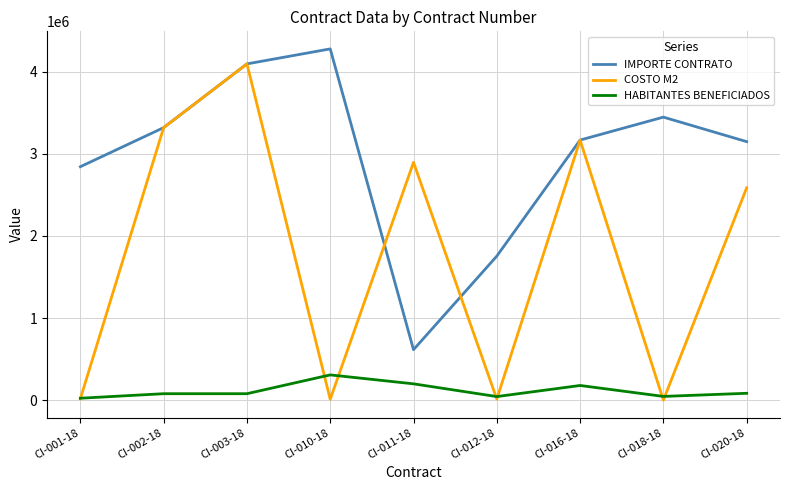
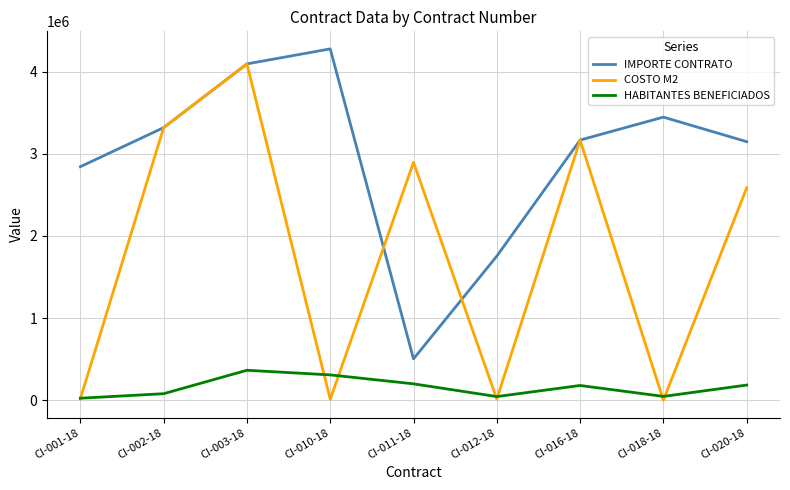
HABITANTES BENEFICIADOS, CI-003-18: 100000 -> 400000
IMPORTE CONTRATO, CI-011-18: 600000 -> 500000
HABITANTES BENEFICIADOS, CI-020-18: 100000 -> 200000
